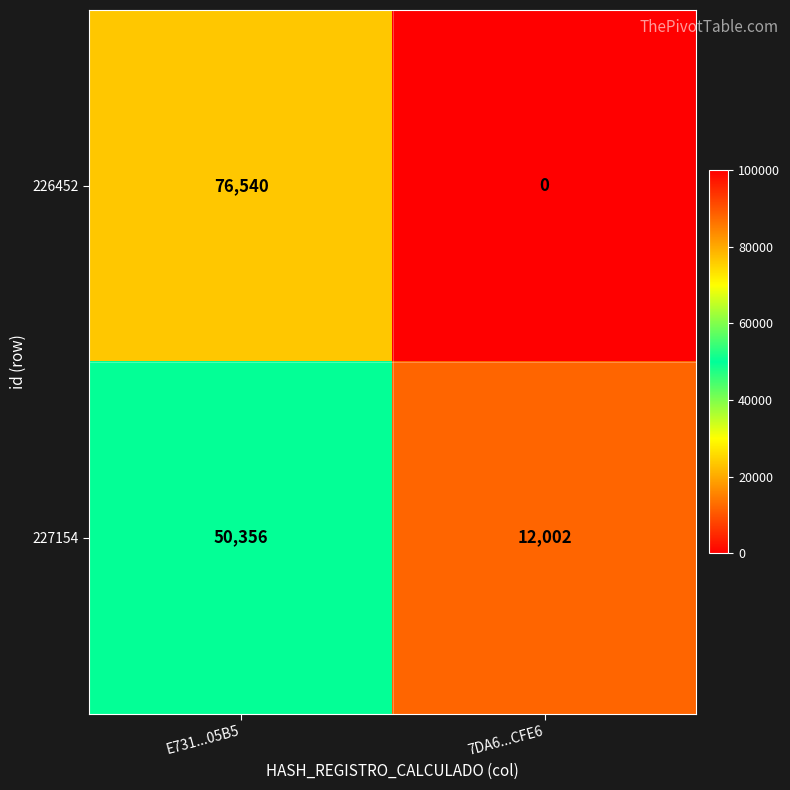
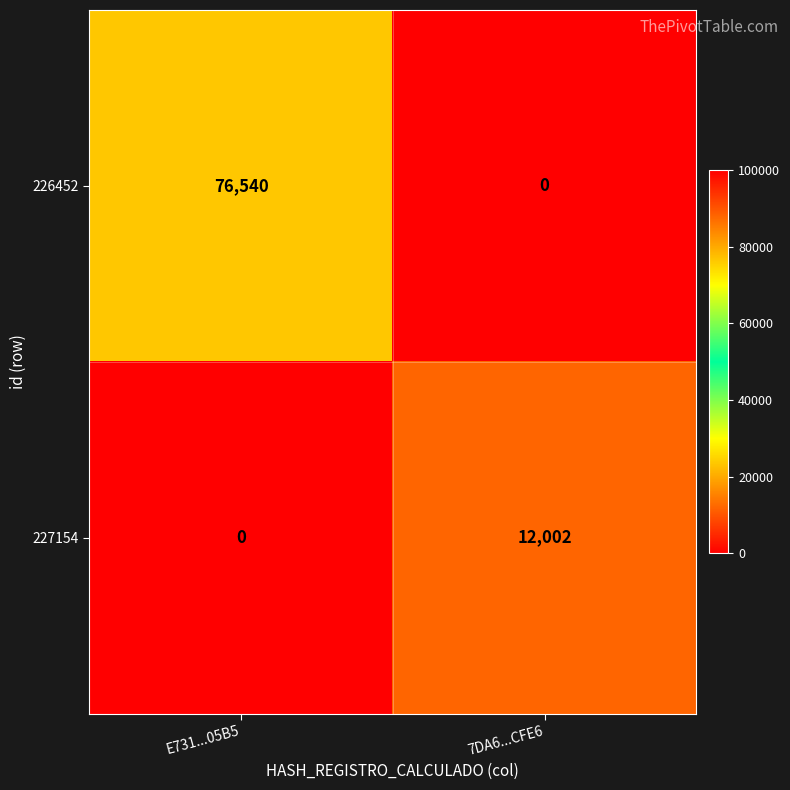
227154, E731...05B5: 50,356 -> 0
